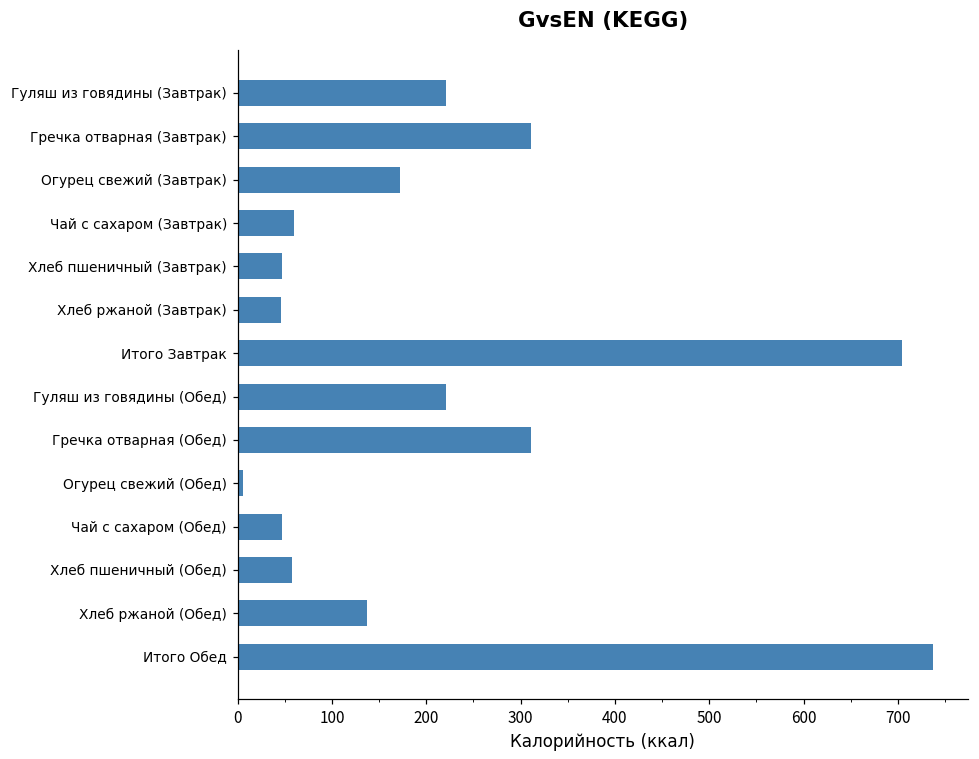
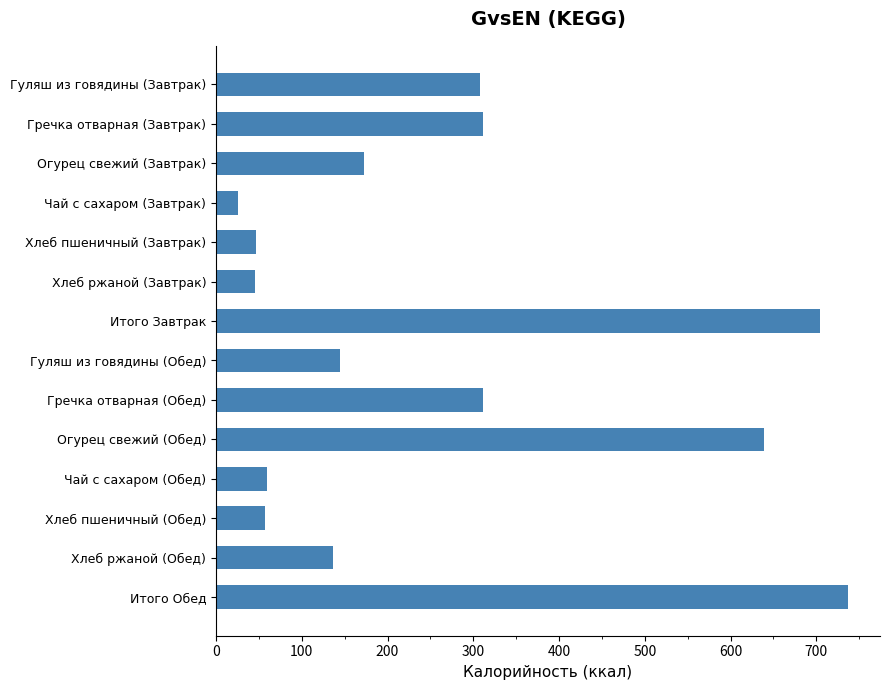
Гуляш из говядины (Завтрак): 220 -> 310
Чай с сахаром (Завтрак): 60 -> 30
Гуляш из говядины (Обед): 220 -> 150
Огурец свежий (Обед): 10 -> 640
Чай с сахаром (Обед): 50 -> 60
